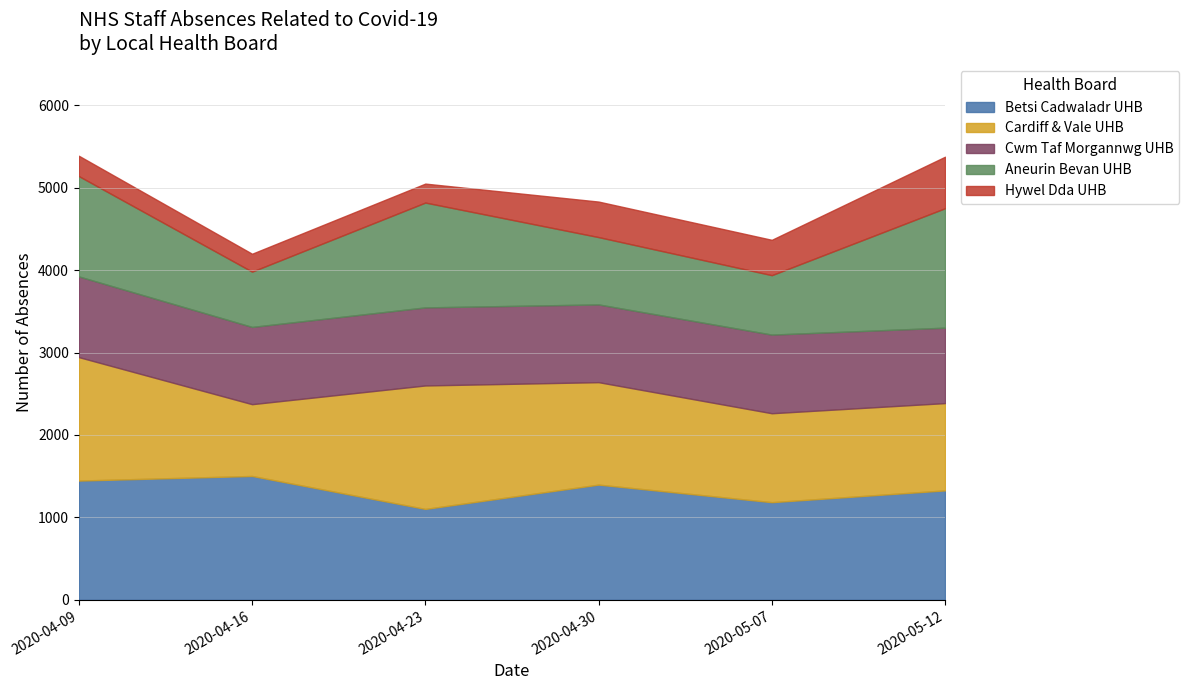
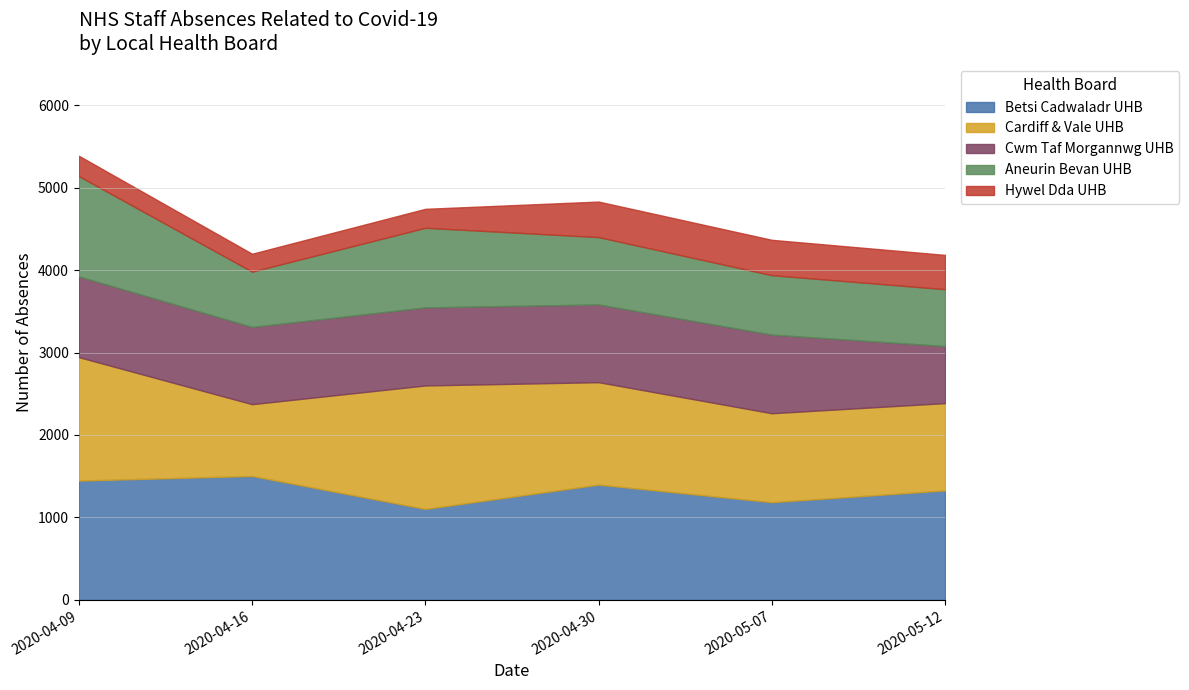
Aneurin Bevan UHB, 2020-04-23: 1300 -> 1000
Cwm Taf Morgannwg UHB, 2020-05-12: 900 -> 700
Aneurin Bevan UHB, 2020-05-12: 1400 -> 700
Hywel Dda UHB, 2020-05-12: 600 -> 400
